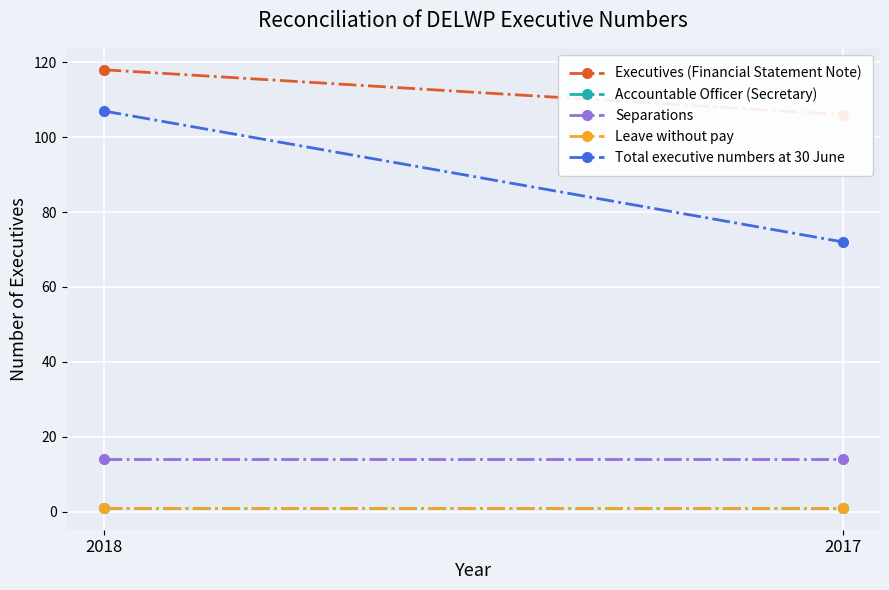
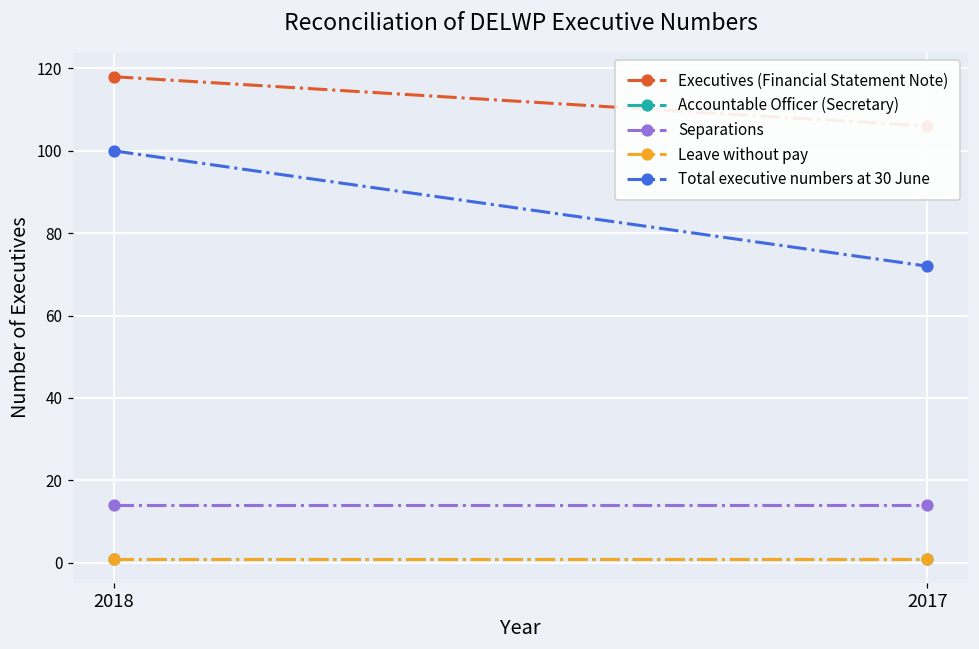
Total executive numbers at 30 June, 2018: 107 -> 100
